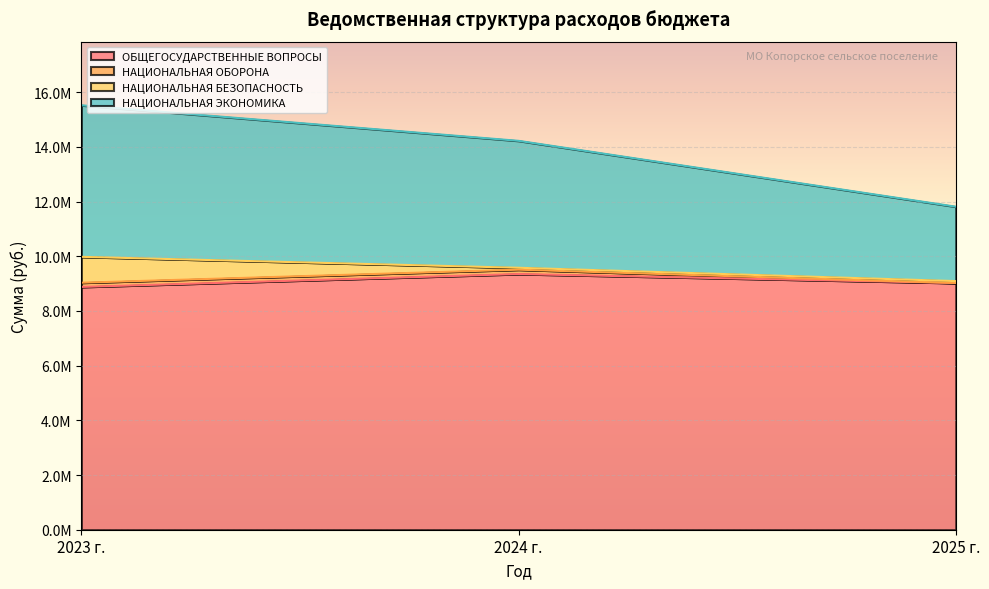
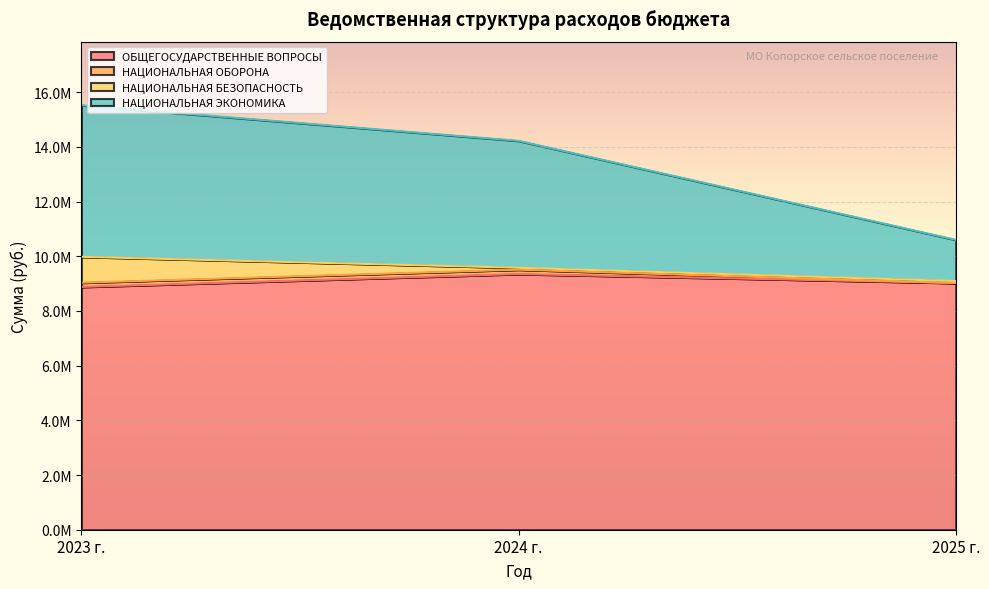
НАЦИОНАЛЬНАЯ ЭКОНОМИКА, 2025 г.: 2700000 -> 1500000
